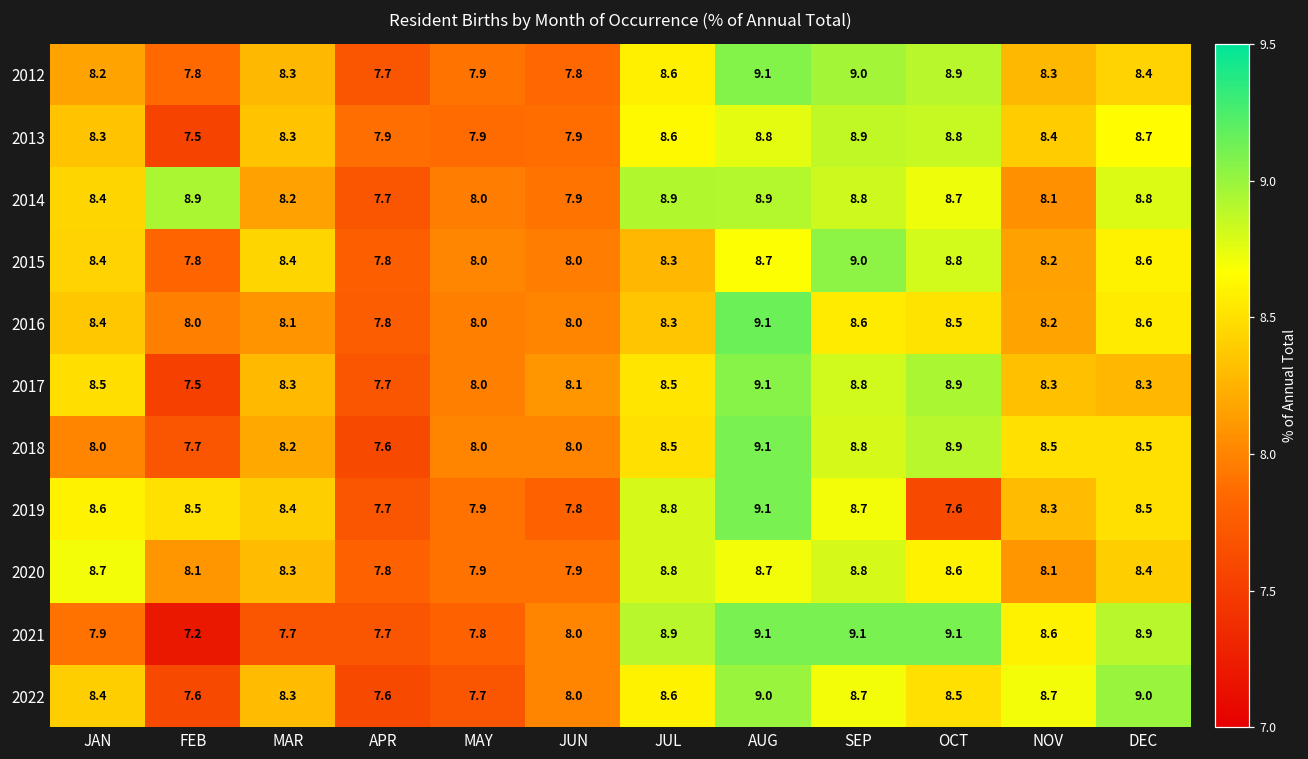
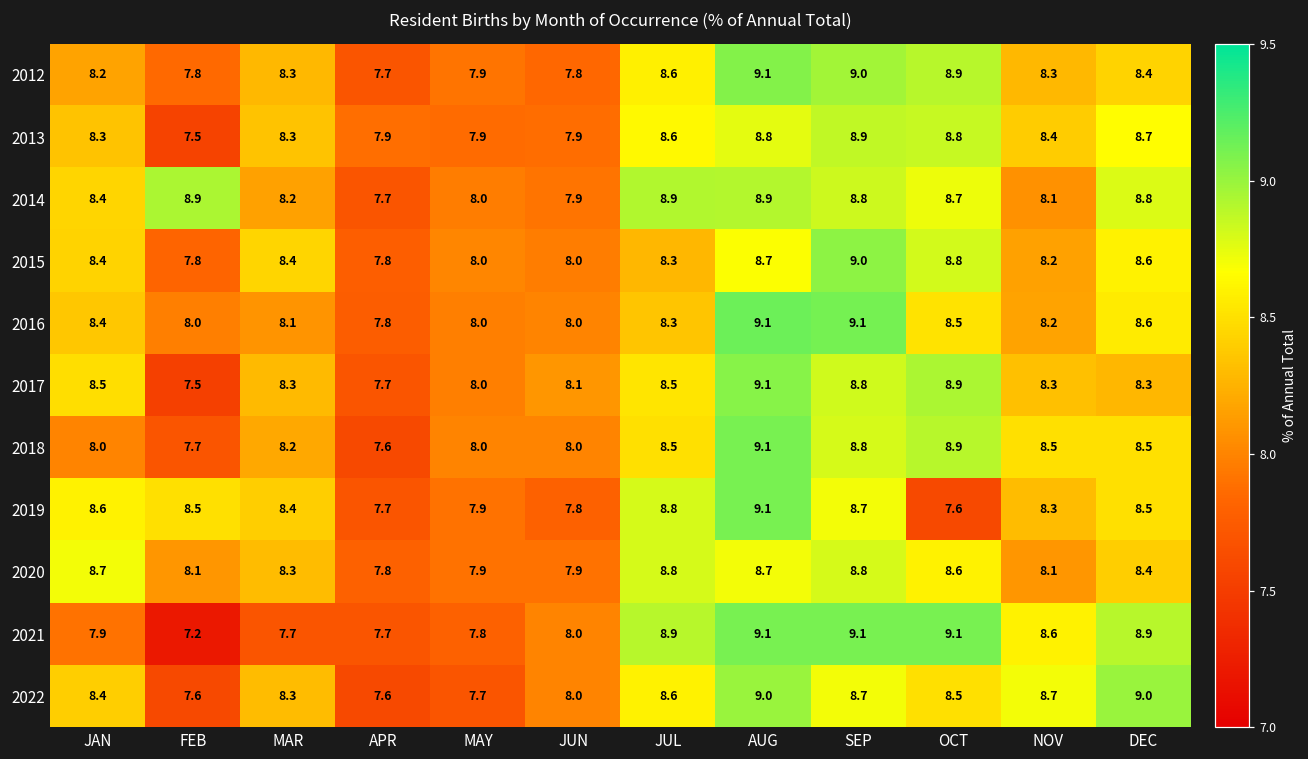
2016, SEP: 8.6 -> 9.1
